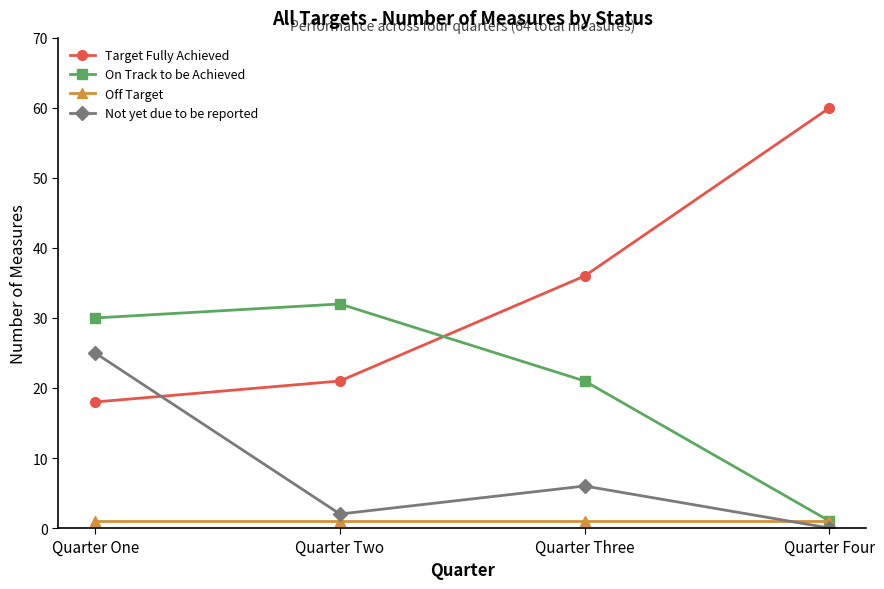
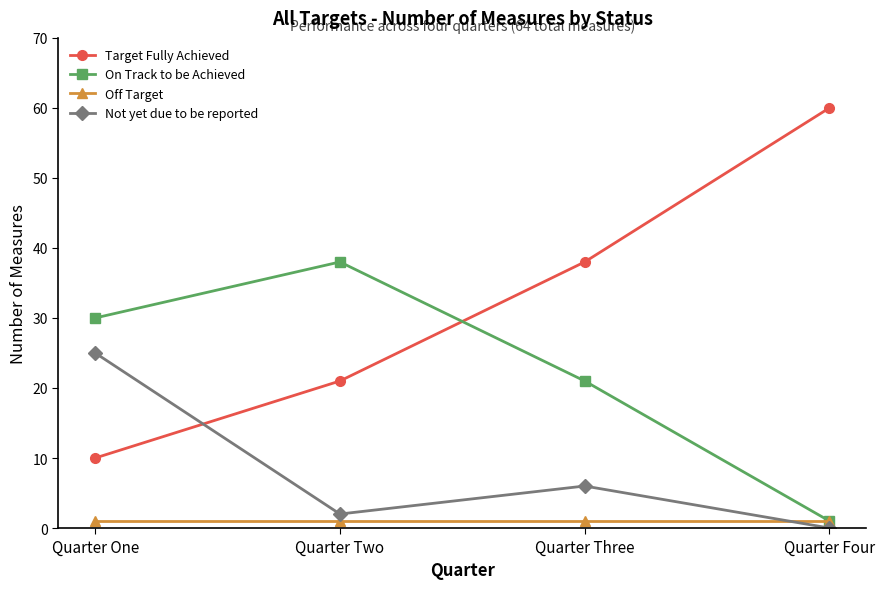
Target Fully Achieved, Quarter One: 18 -> 10
On Track to be Achieved, Quarter Two: 32 -> 38
Target Fully Achieved, Quarter Three: 36 -> 38
